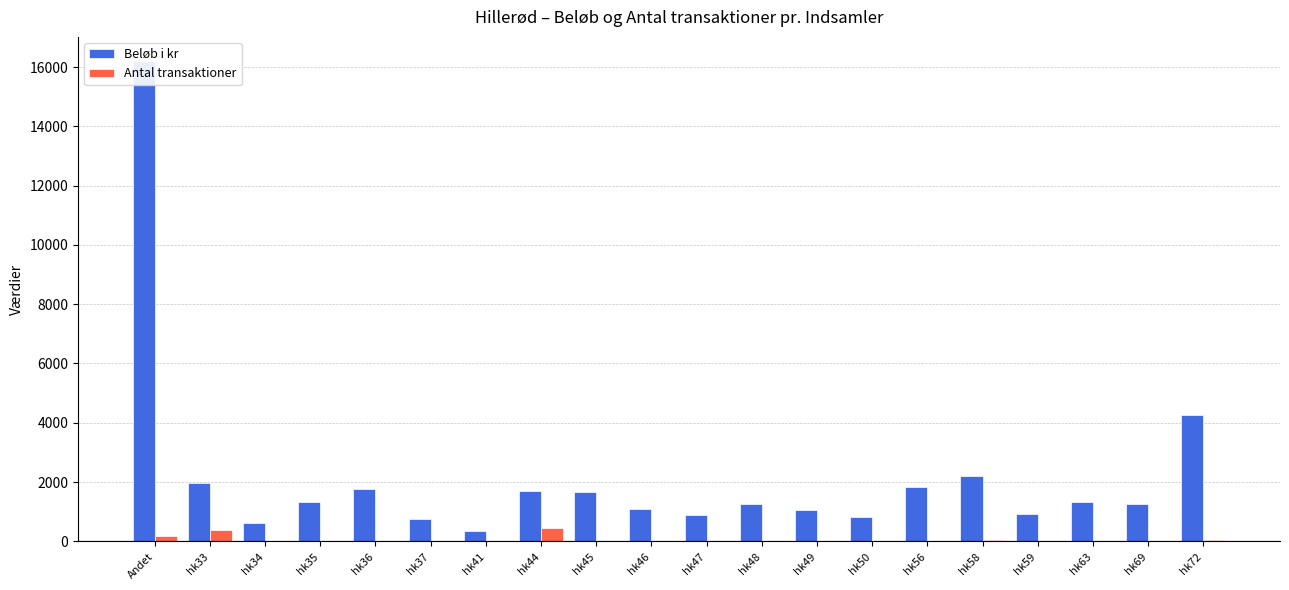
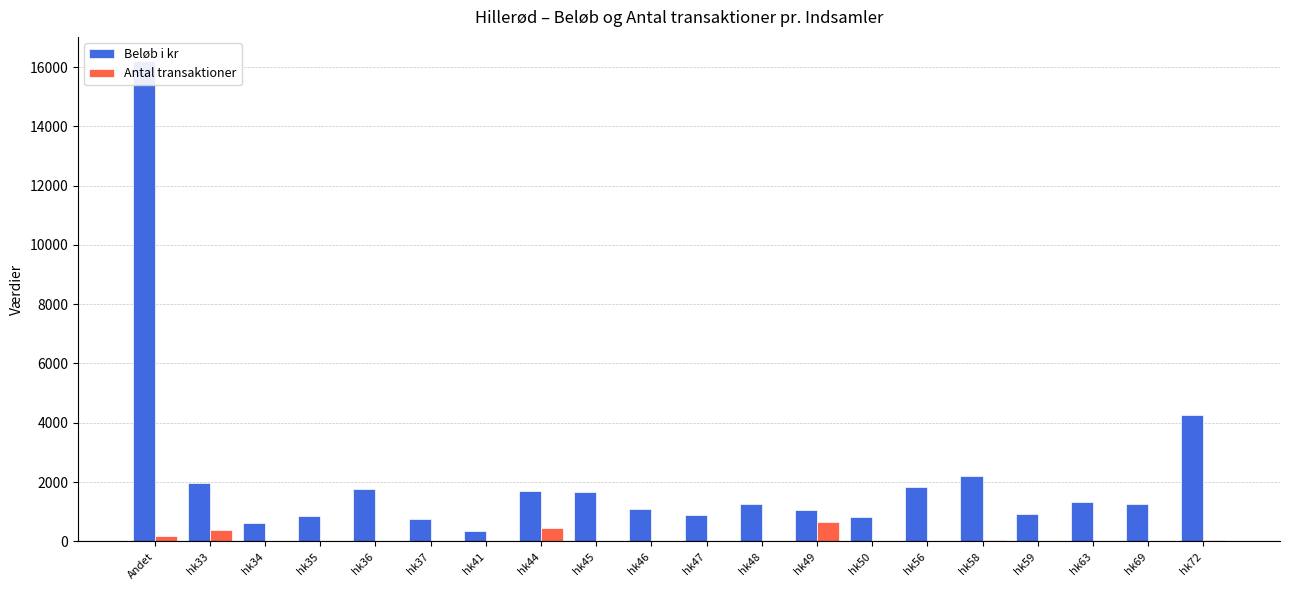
Beløb i kr, hk35: 1300 -> 900
Antal transaktioner, hk49: 0 -> 600
